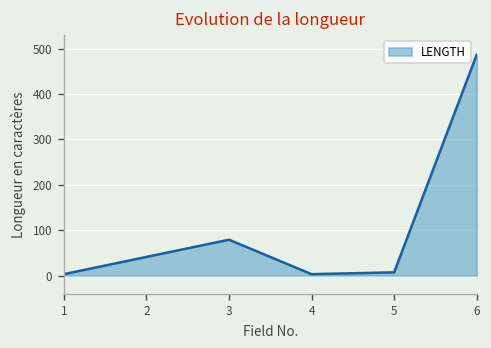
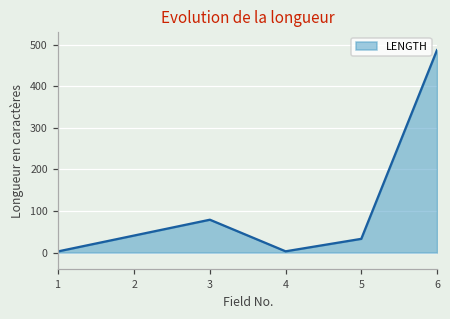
5: 10 -> 30
